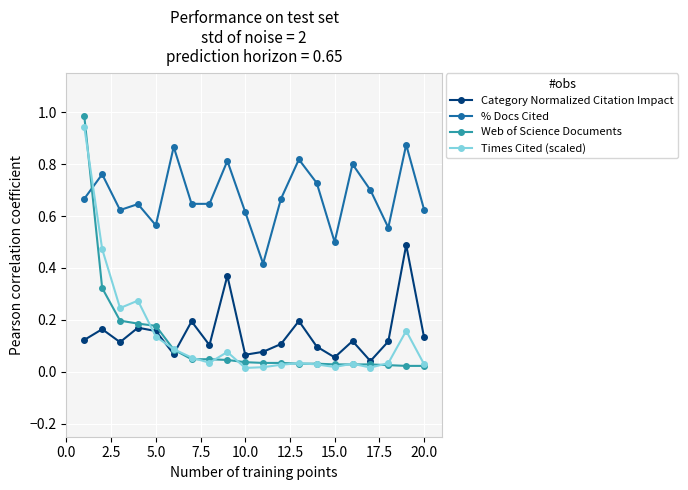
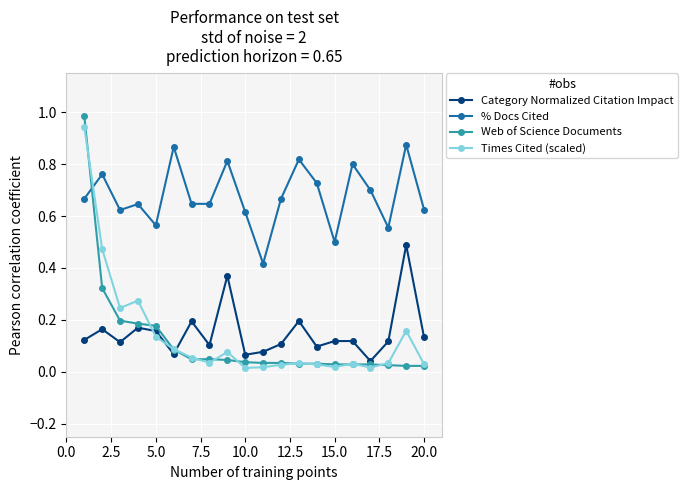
Category Normalized Citation Impact, 15.0: 0.06 -> 0.12
